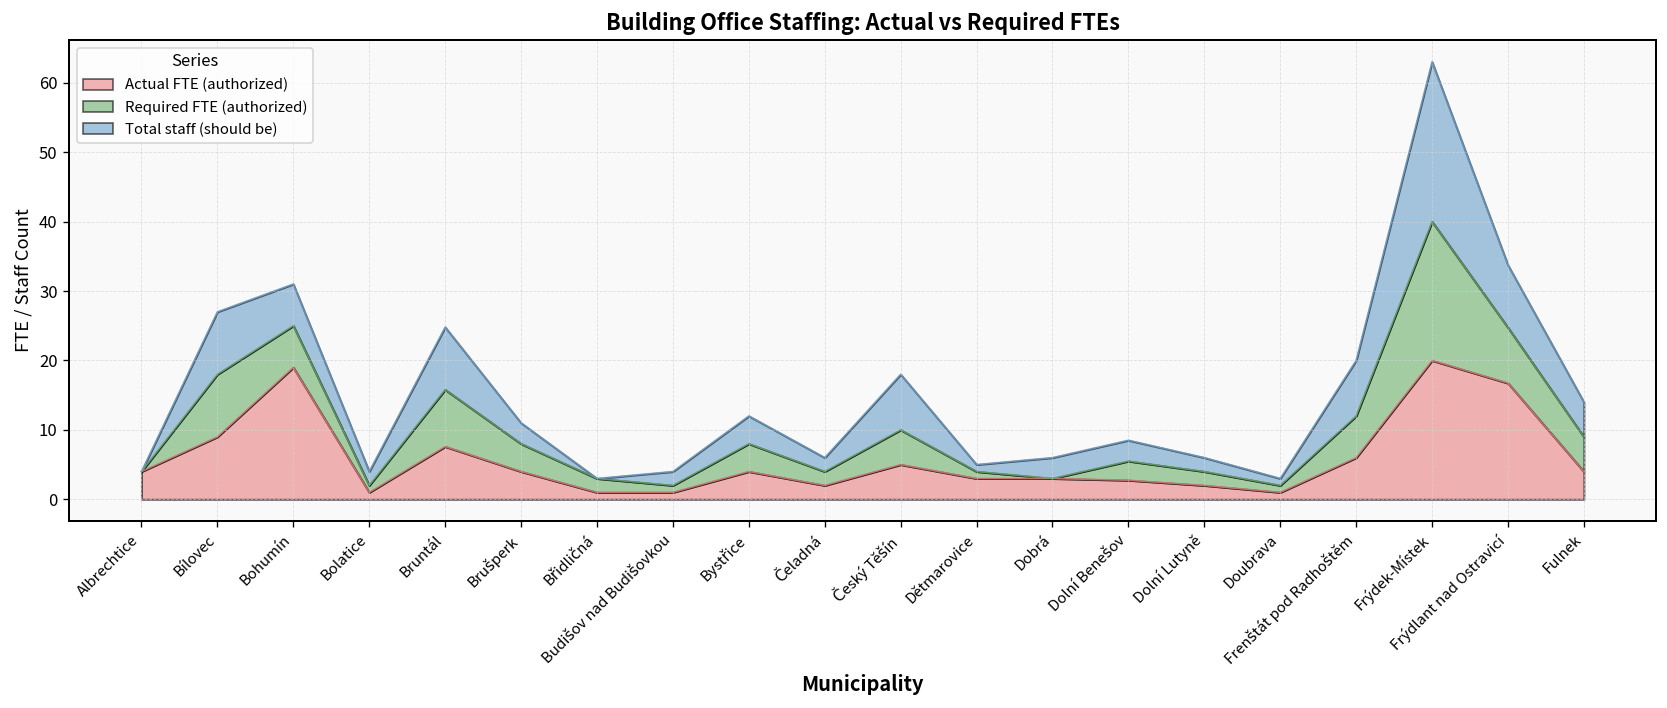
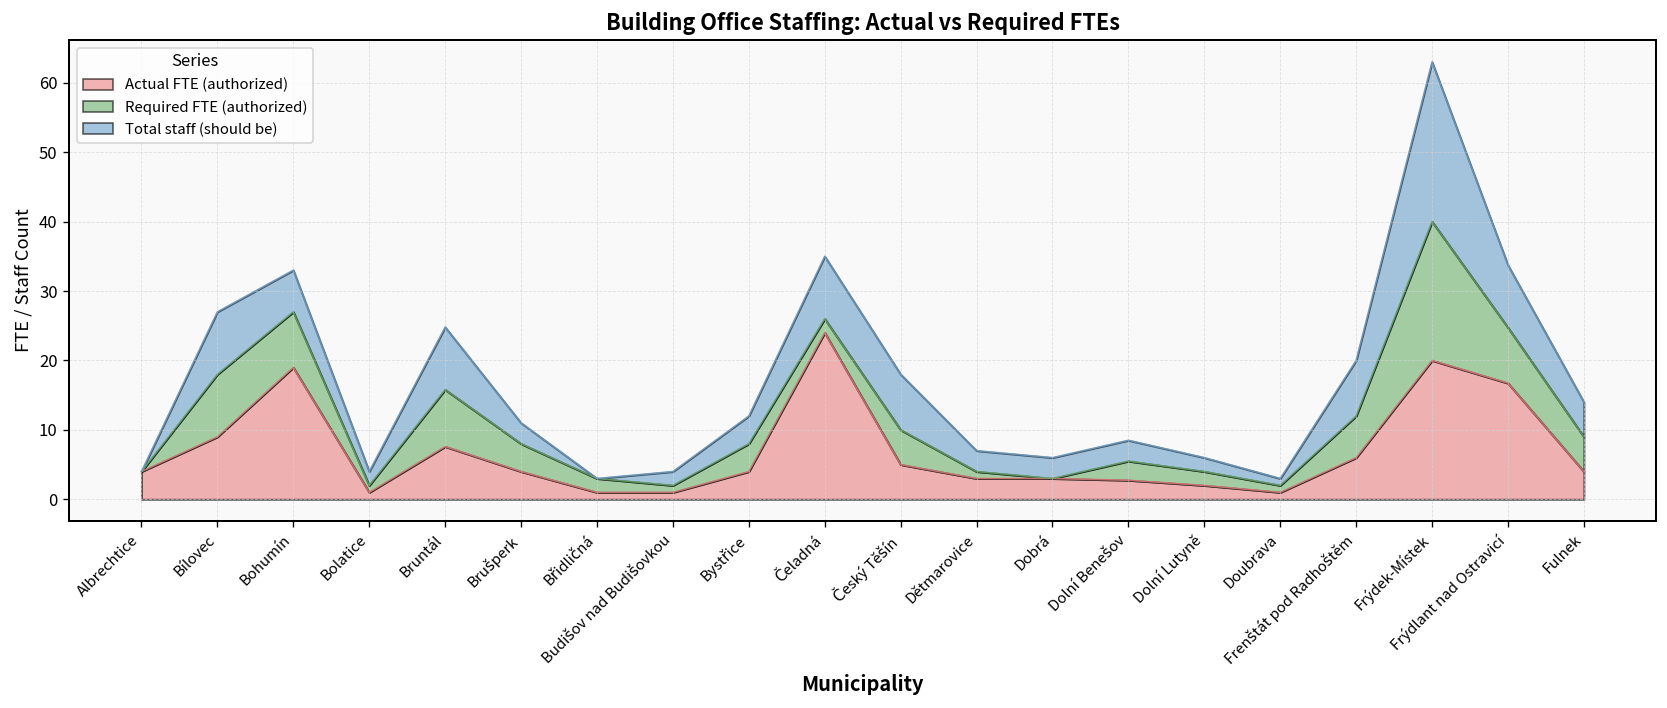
Required FTE (authorized), Bohumín: 6 -> 8
Actual FTE (authorized), Čeladná: 2 -> 24
Total staff (should be), Čeladná: 2 -> 9
Total staff (should be), Dětmarovice: 1 -> 3
